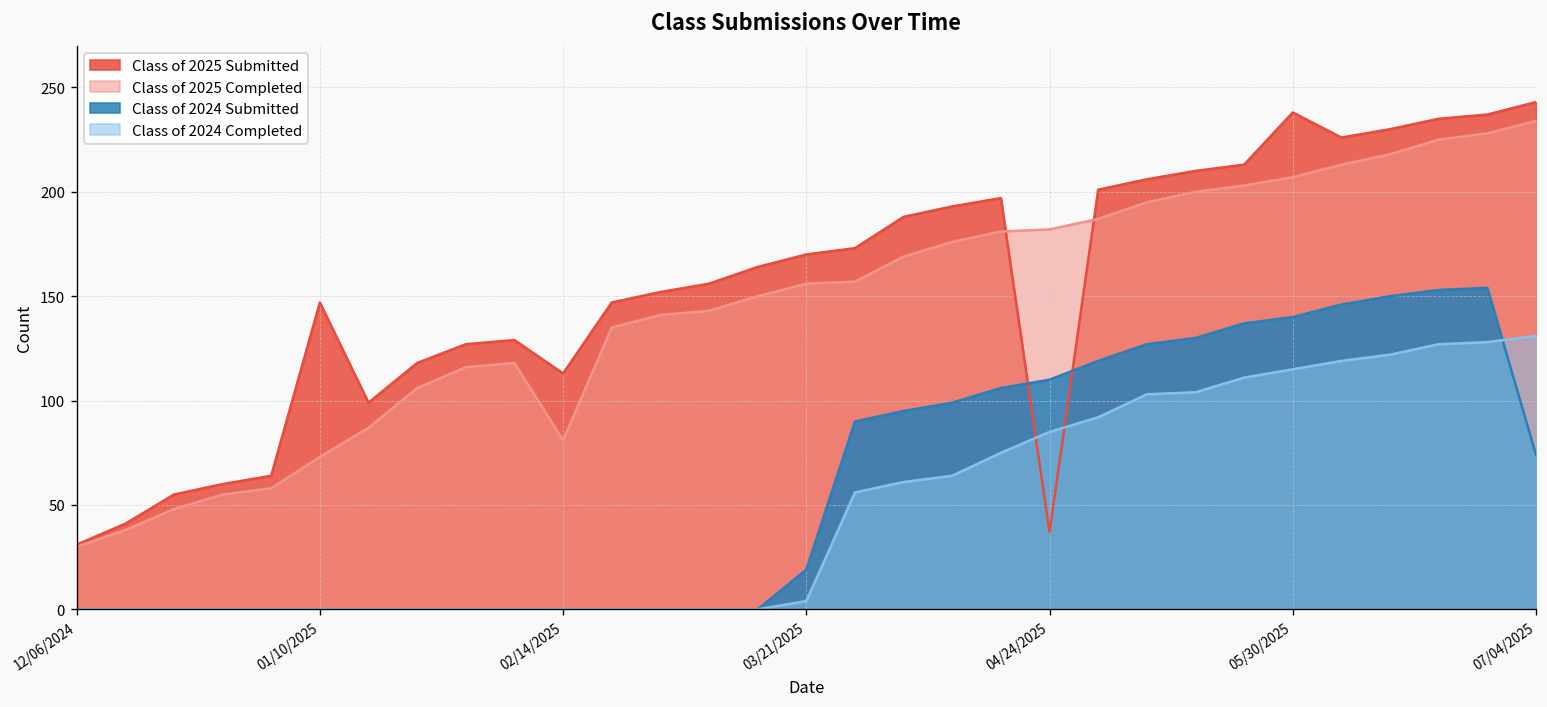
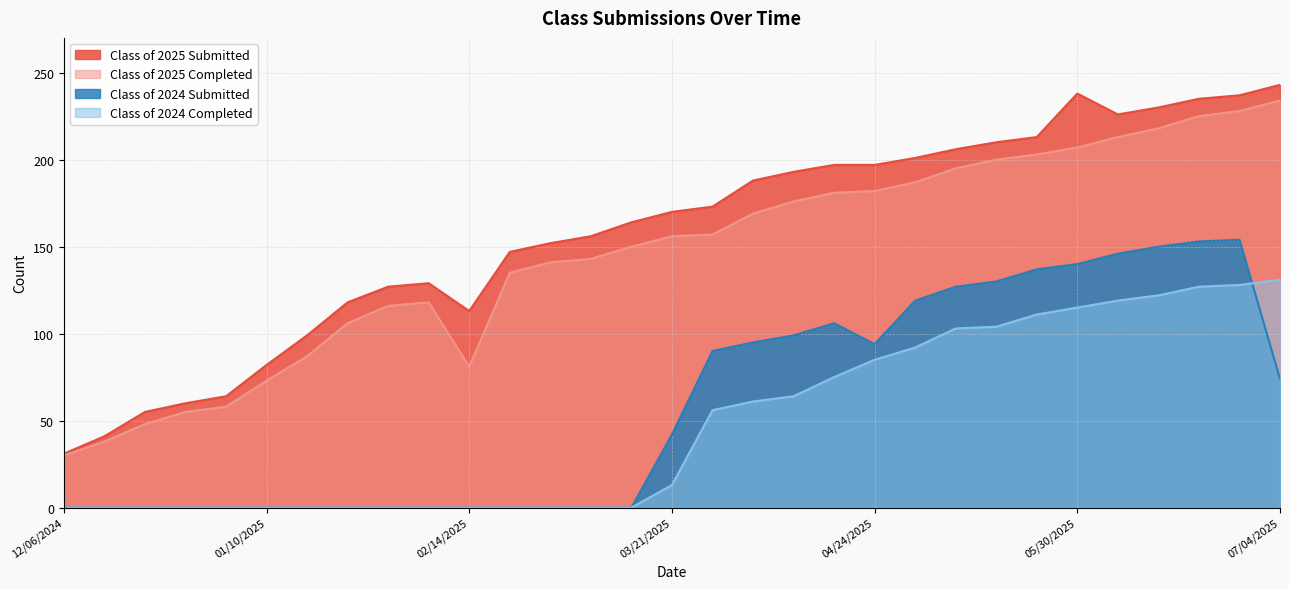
Class of 2025 Submitted, 01/10/2025: 147 -> 82
Class of 2024 Submitted, 03/21/2025: 19 -> 42
Class of 2024 Completed, 03/21/2025: 4 -> 13
Class of 2025 Submitted, 04/24/2025: 37 -> 197
Class of 2024 Submitted, 04/24/2025: 110 -> 94
